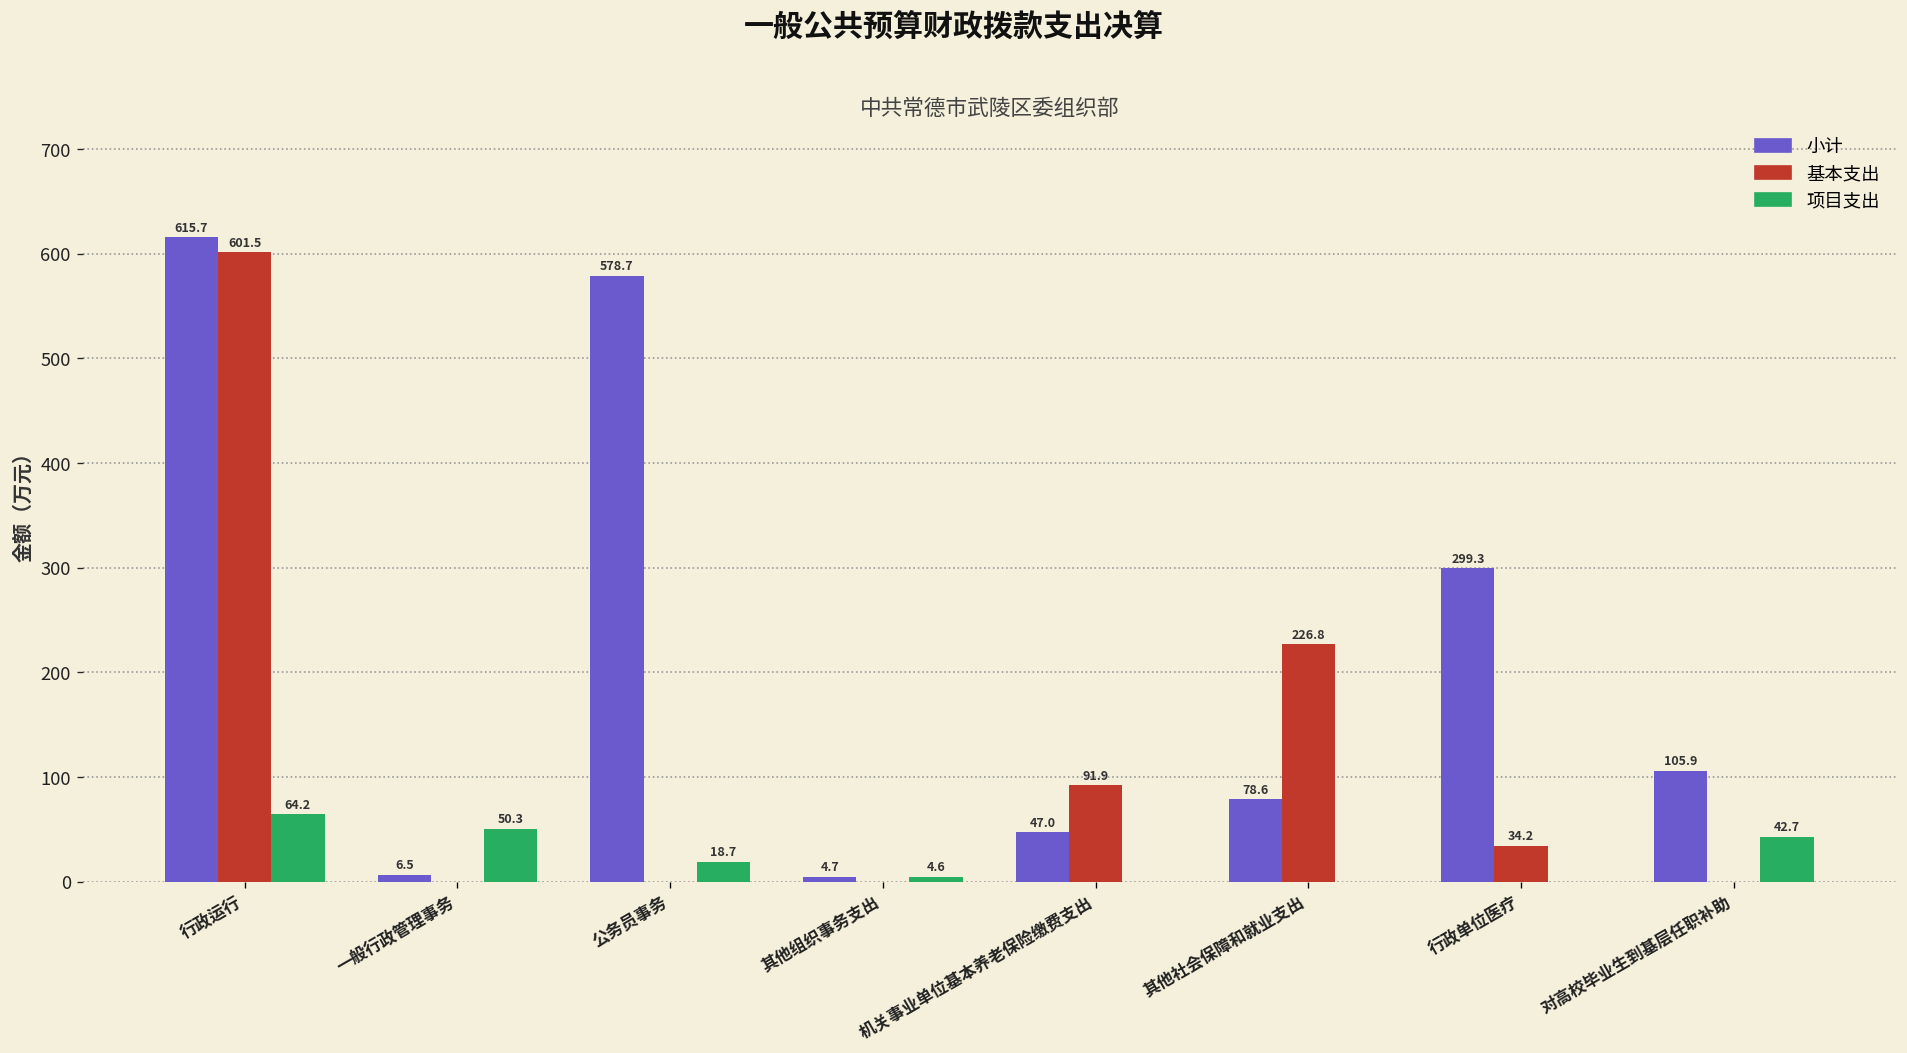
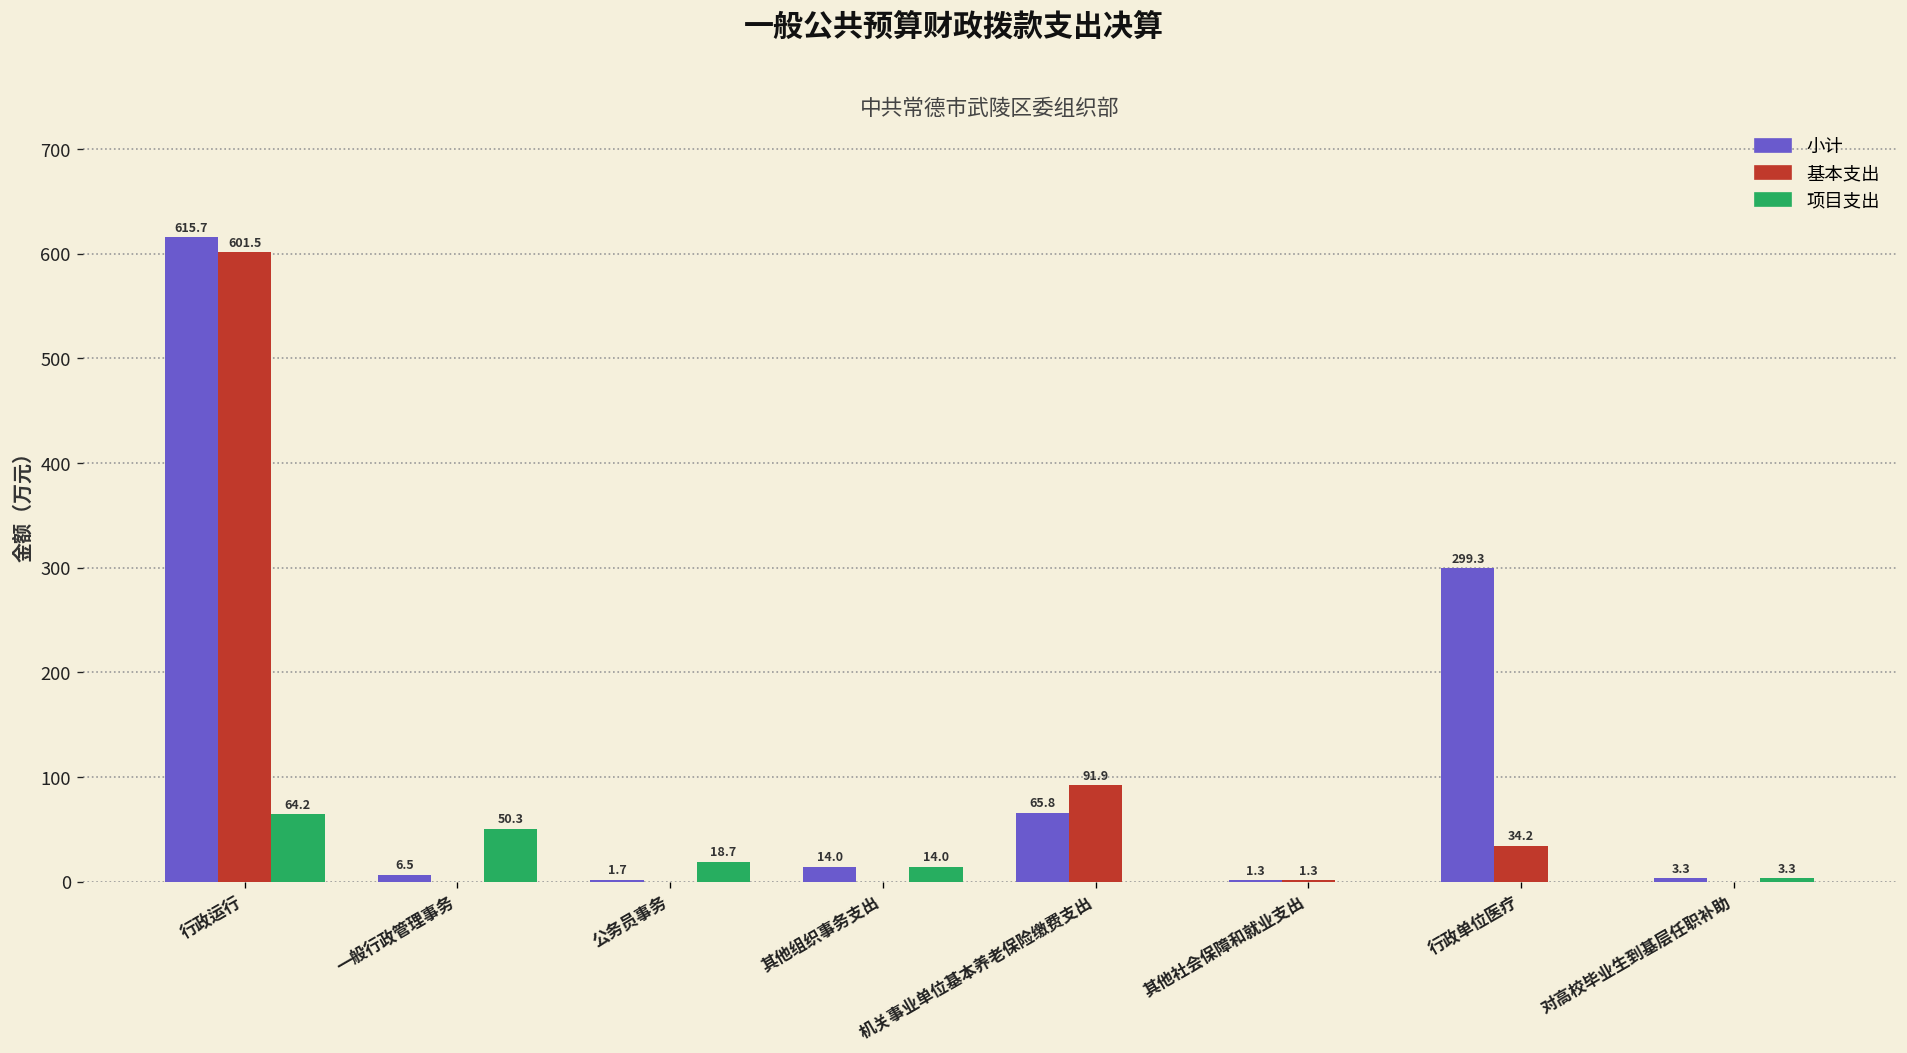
小计, 公务员事务: 578.7 -> 1.7
小计, 其他组织事务支出: 4.7 -> 14.0
项目支出, 其他组织事务支出: 4.6 -> 14.0
小计, 机关事业单位基本养老保险缴费支出: 47.0 -> 65.8
小计, 其他社会保障和就业支出: 78.6 -> 1.3
基本支出, 其他社会保障和就业支出: 226.8 -> 1.3
小计, 对高校毕业生到基层任职补助: 105.9 -> 3.3
项目支出, 对高校毕业生到基层任职补助: 42.7 -> 3.3
